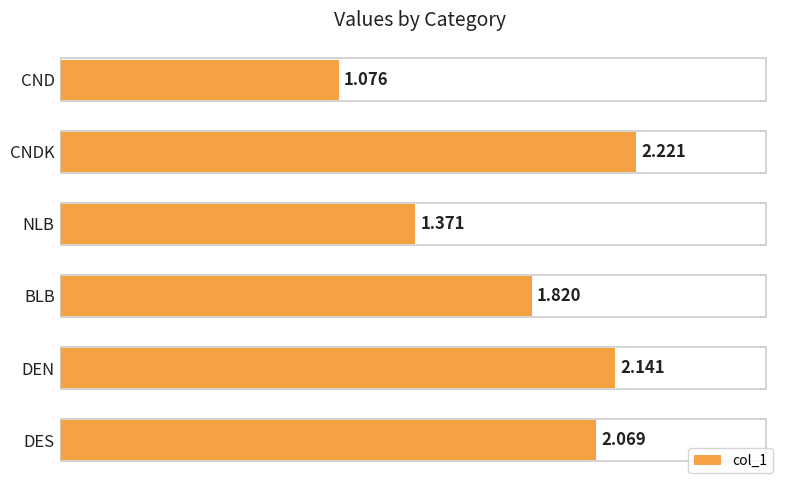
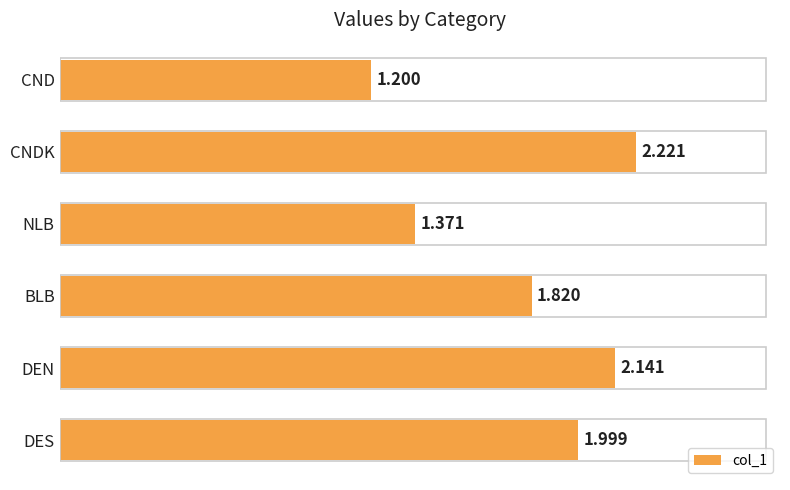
CND: 1.076 -> 1.200
DES: 2.069 -> 1.999
